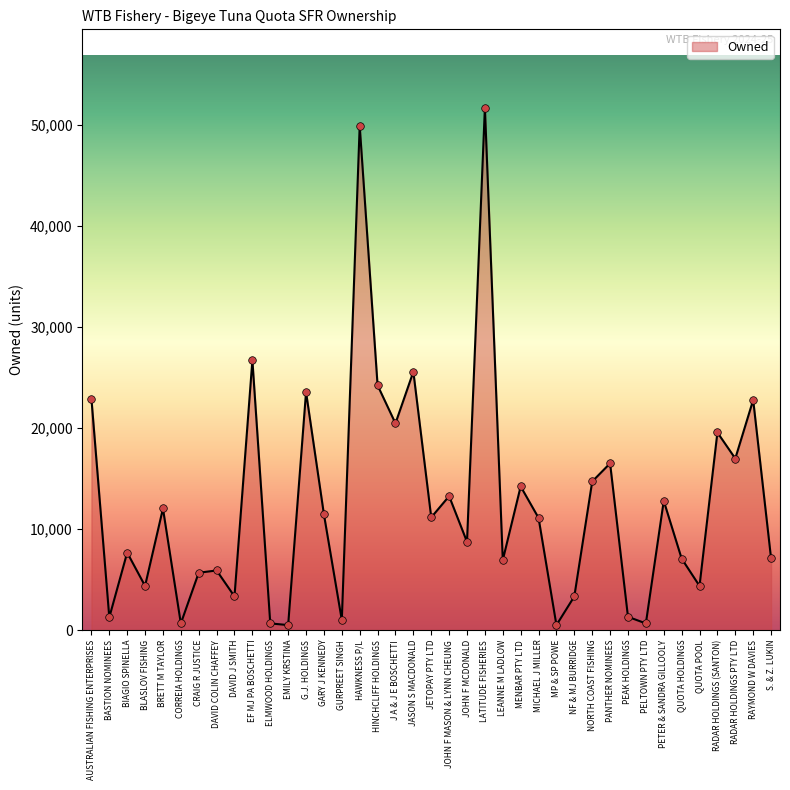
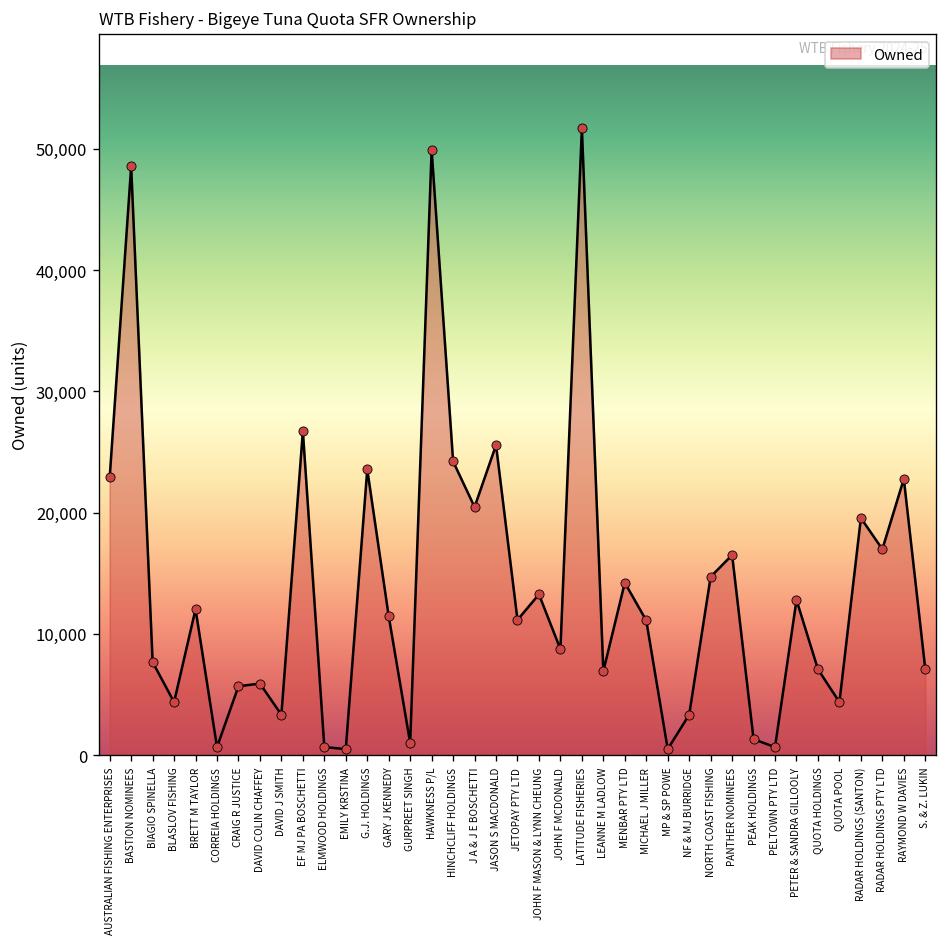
BASTION NOMINEES: 1,300 -> 48,500
